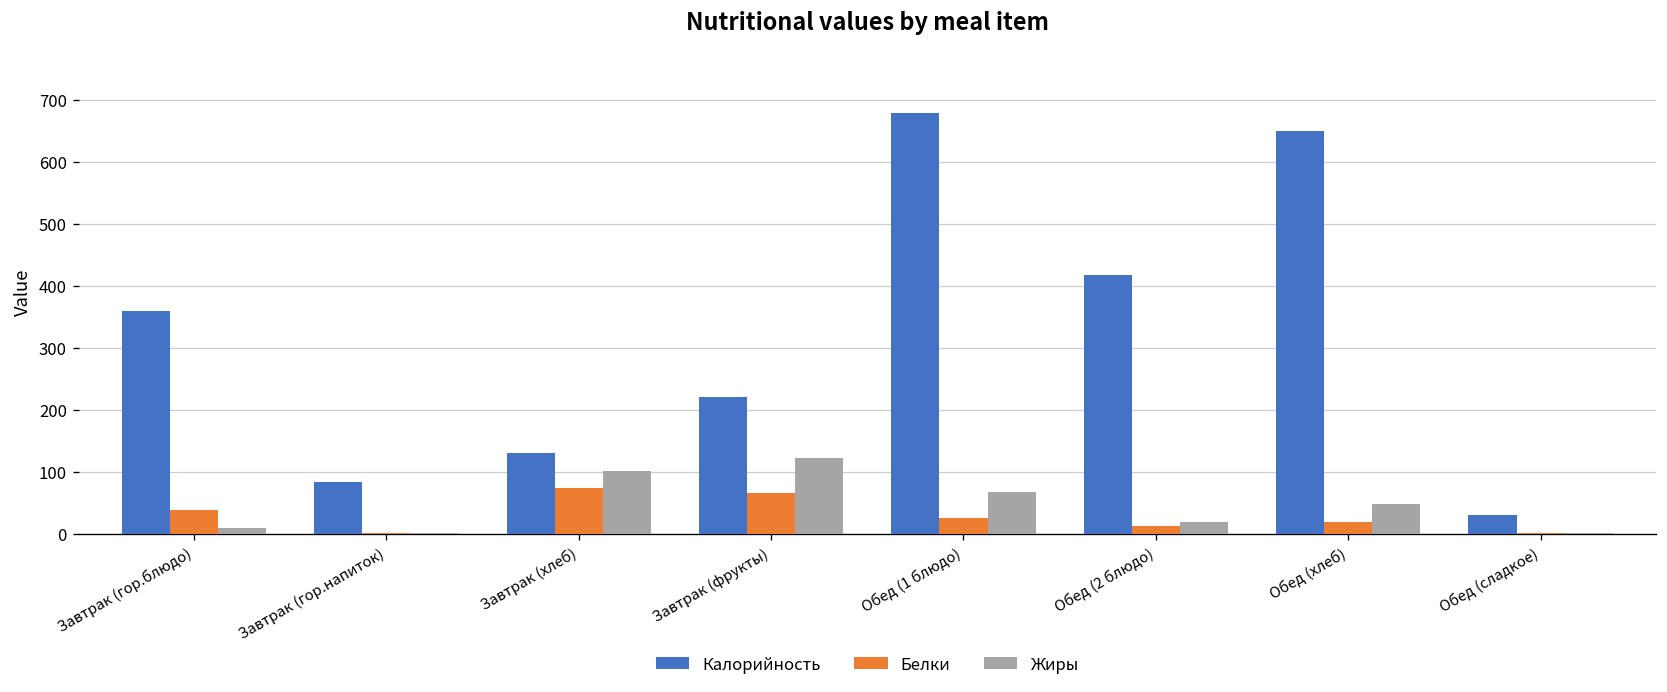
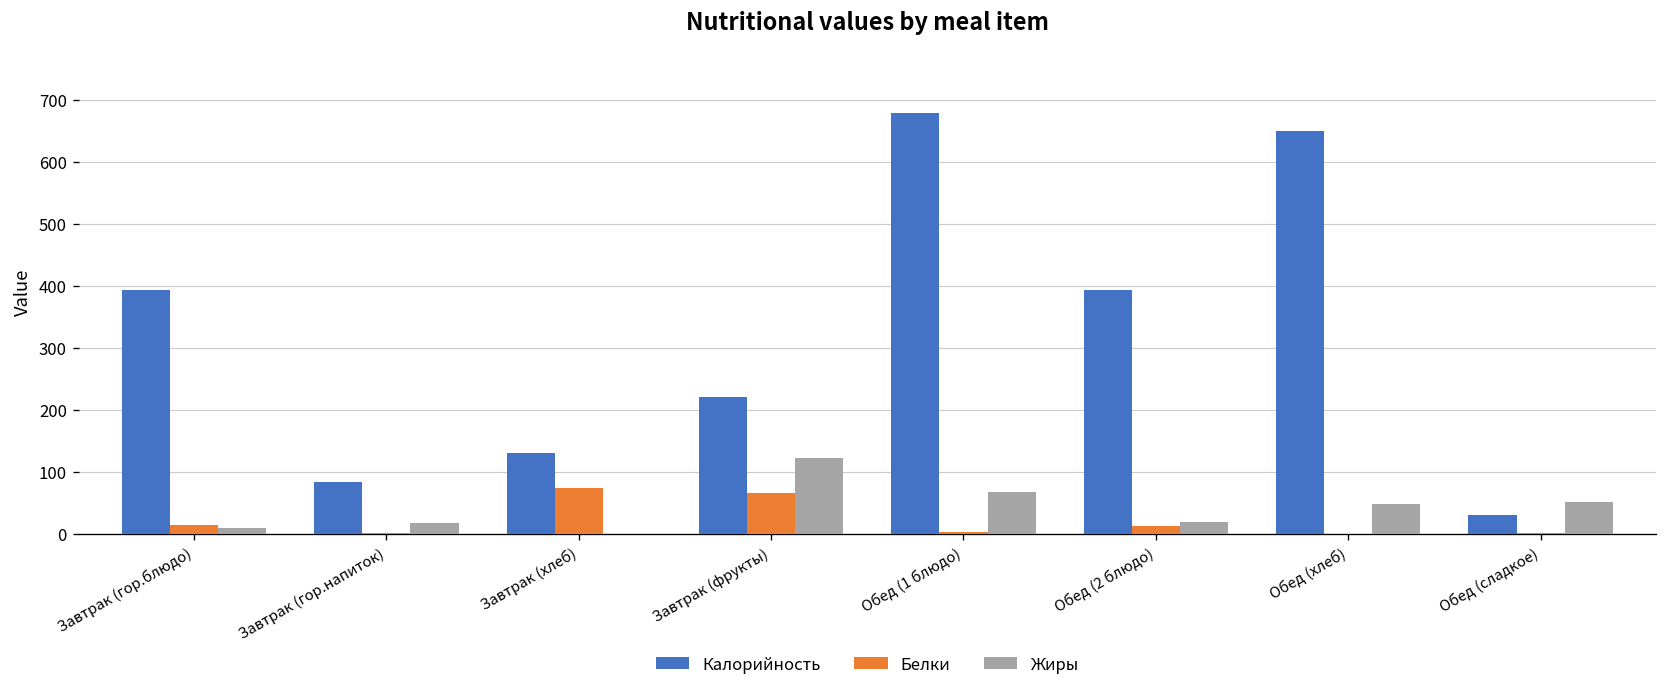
Калорийность, Завтрак (гор.блюдо): 360 -> 390
Белки, Завтрак (гор.блюдо): 40 -> 10
Жиры, Завтрак (гор.напиток): 0 -> 20
Жиры, Завтрак (хлеб): 100 -> 0
Белки, Обед (1 блюдо): 30 -> 0
Калорийность, Обед (2 блюдо): 420 -> 390
Белки, Обед (хлеб): 20 -> 0
Жиры, Обед (сладкое): 0 -> 50
